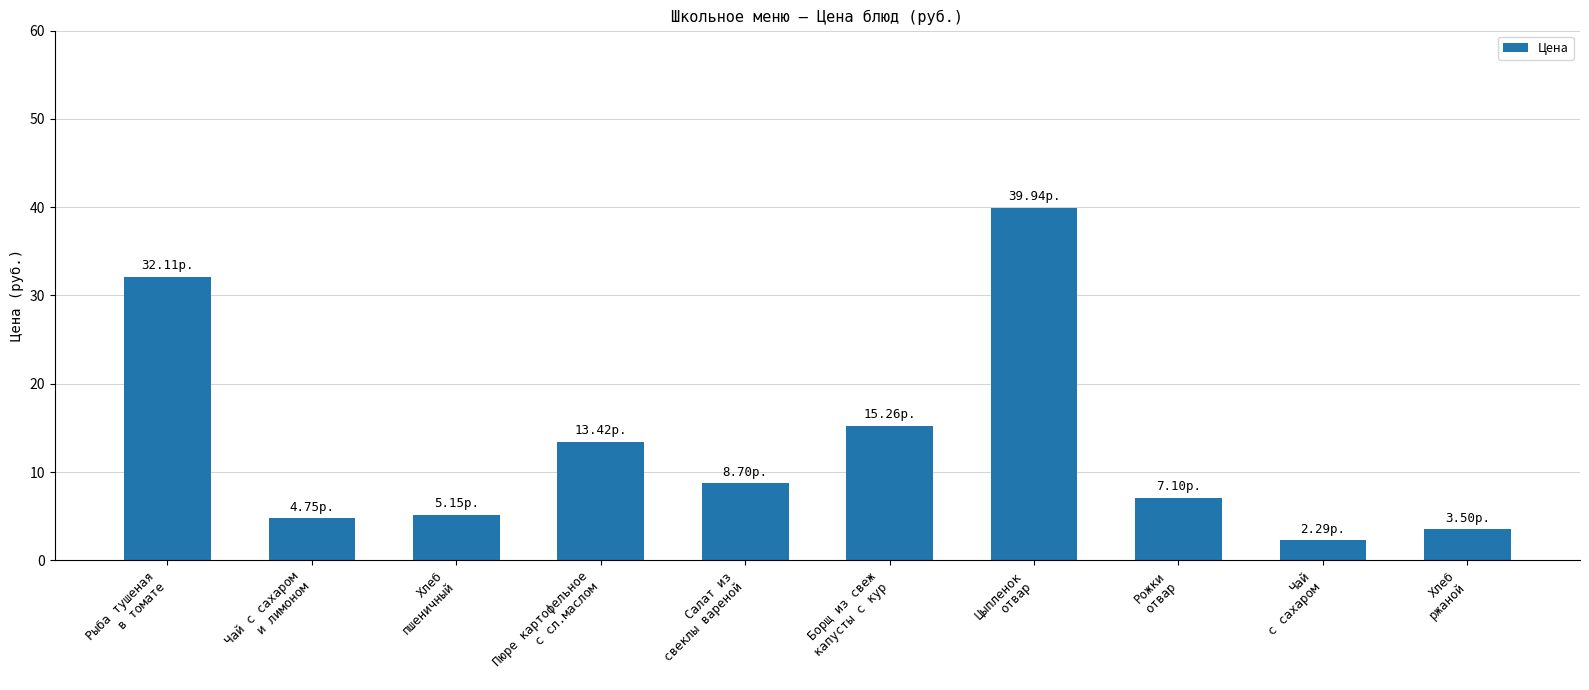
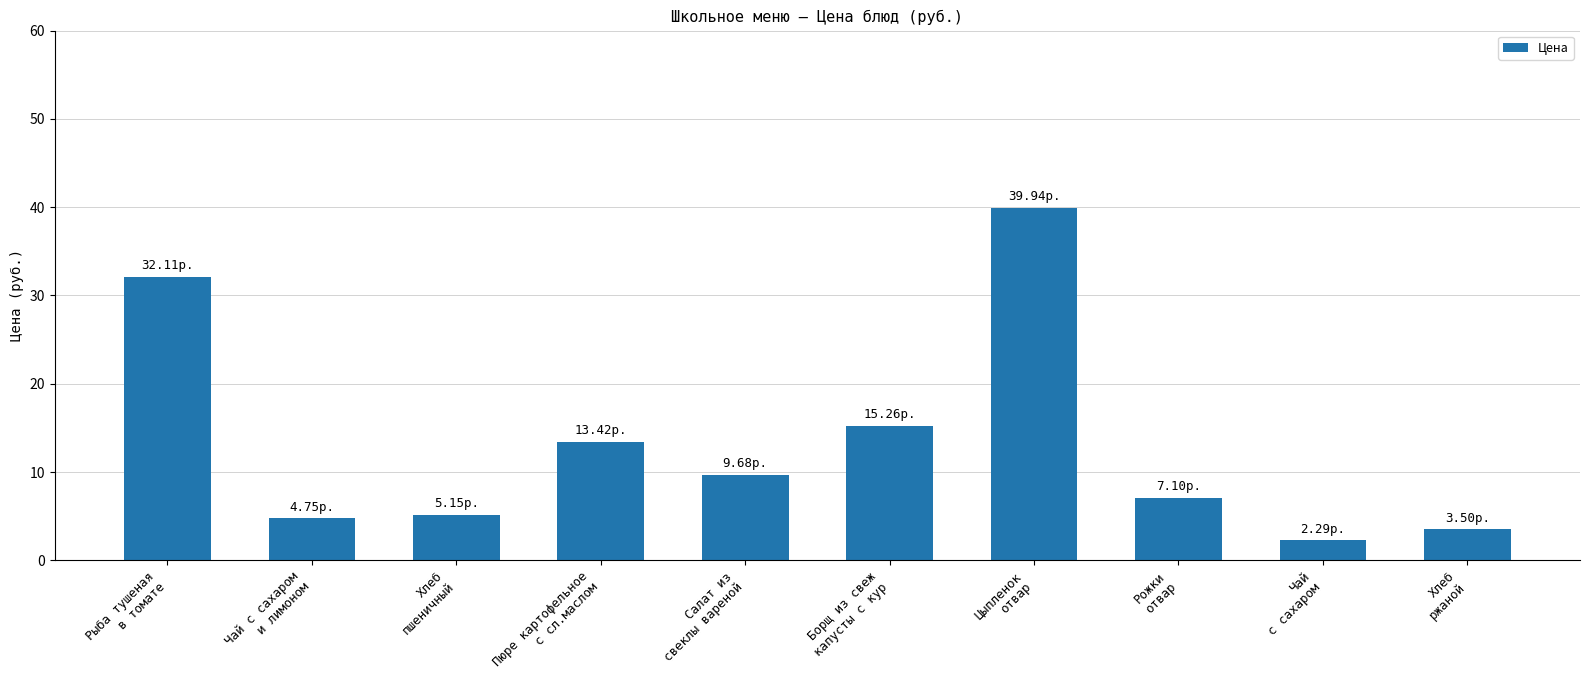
Салат из свеклы вареной: 8.70р. -> 9.68р.
